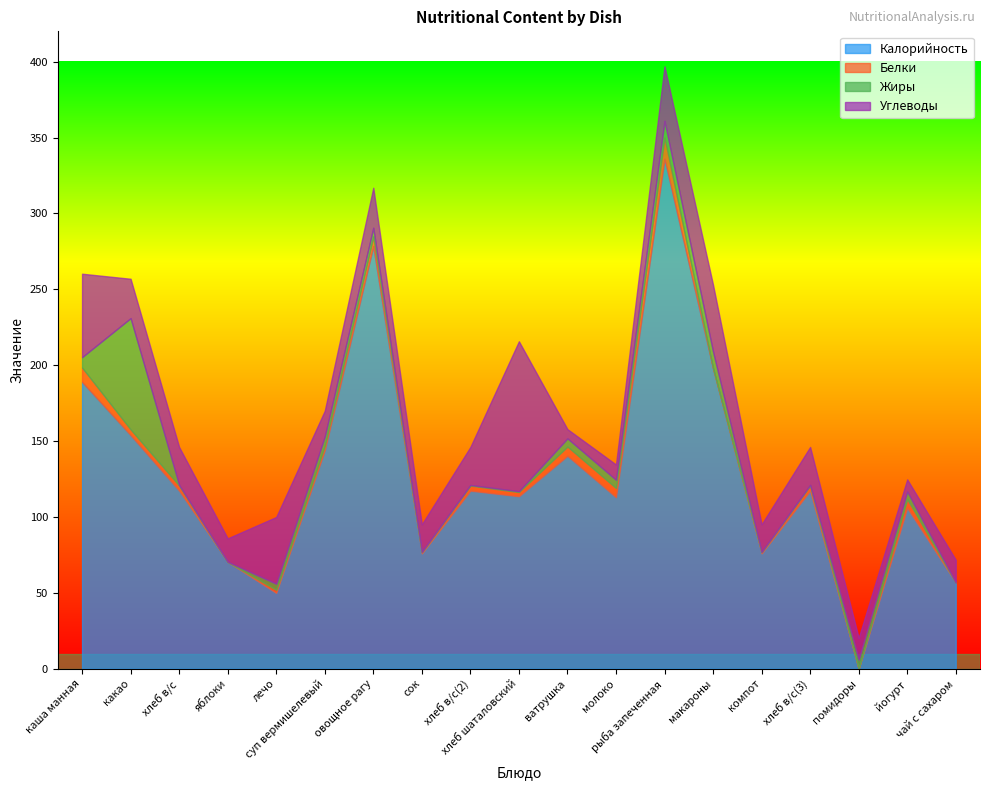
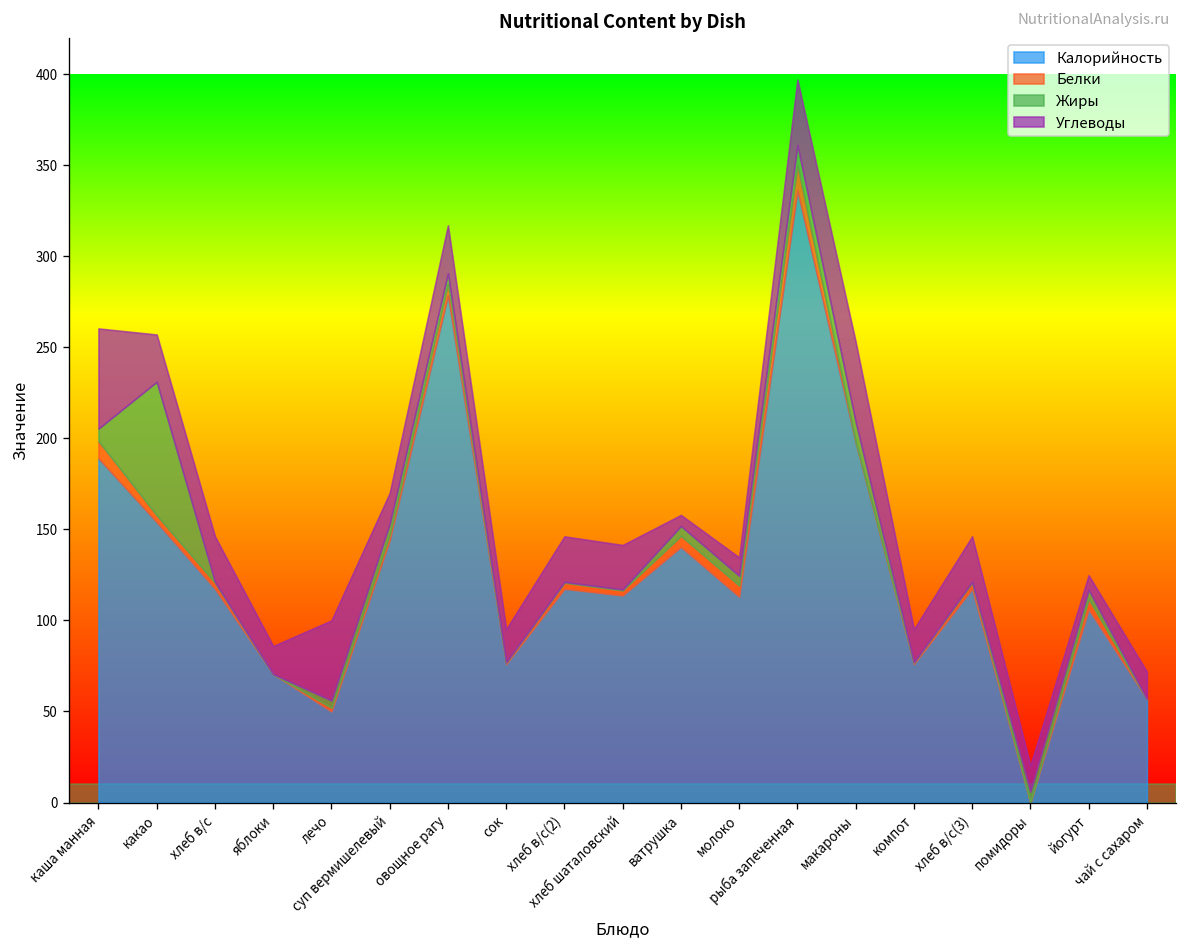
Углеводы, хлеб шаталовский: 99 -> 24
